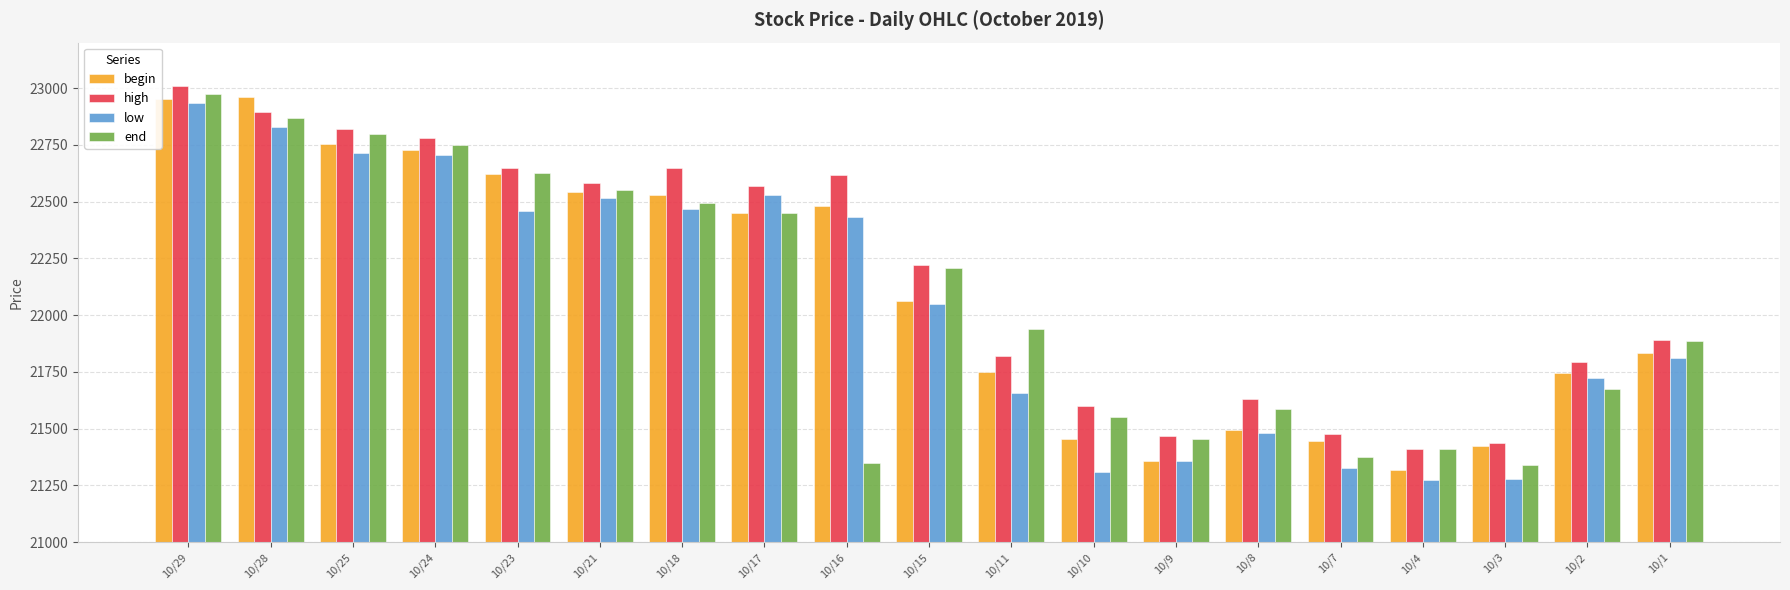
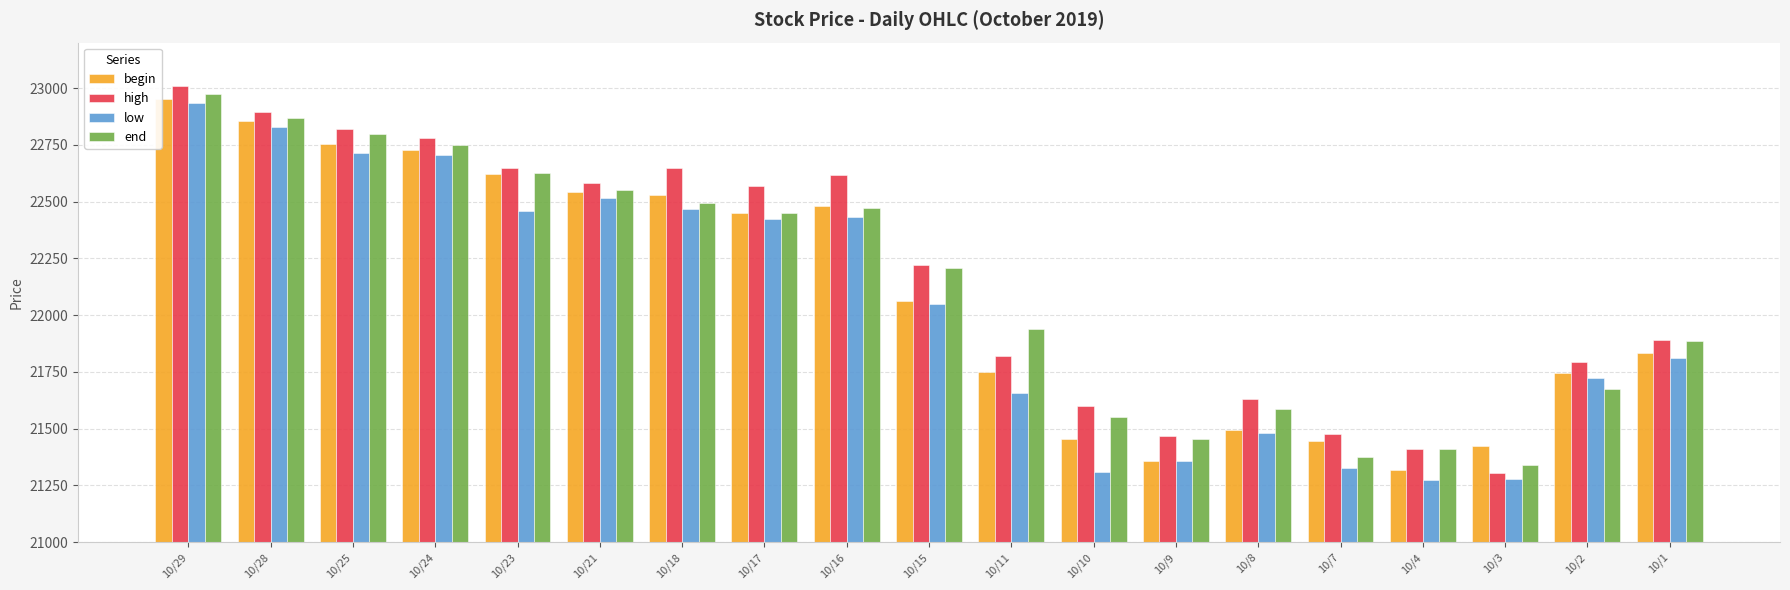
begin, 10/28: 22960 -> 22850
low, 10/17: 22530 -> 22420
end, 10/16: 21350 -> 22470
high, 10/3: 21440 -> 21300
